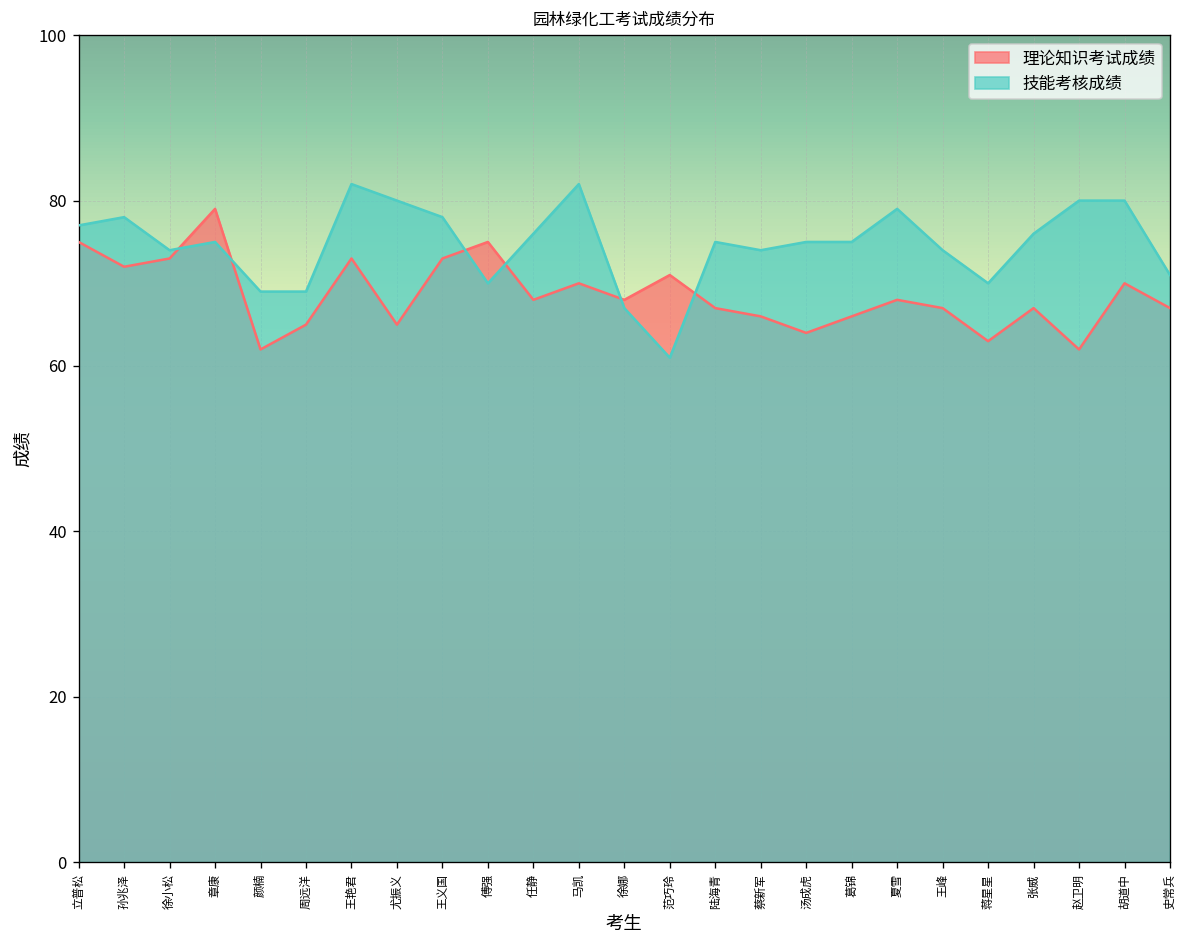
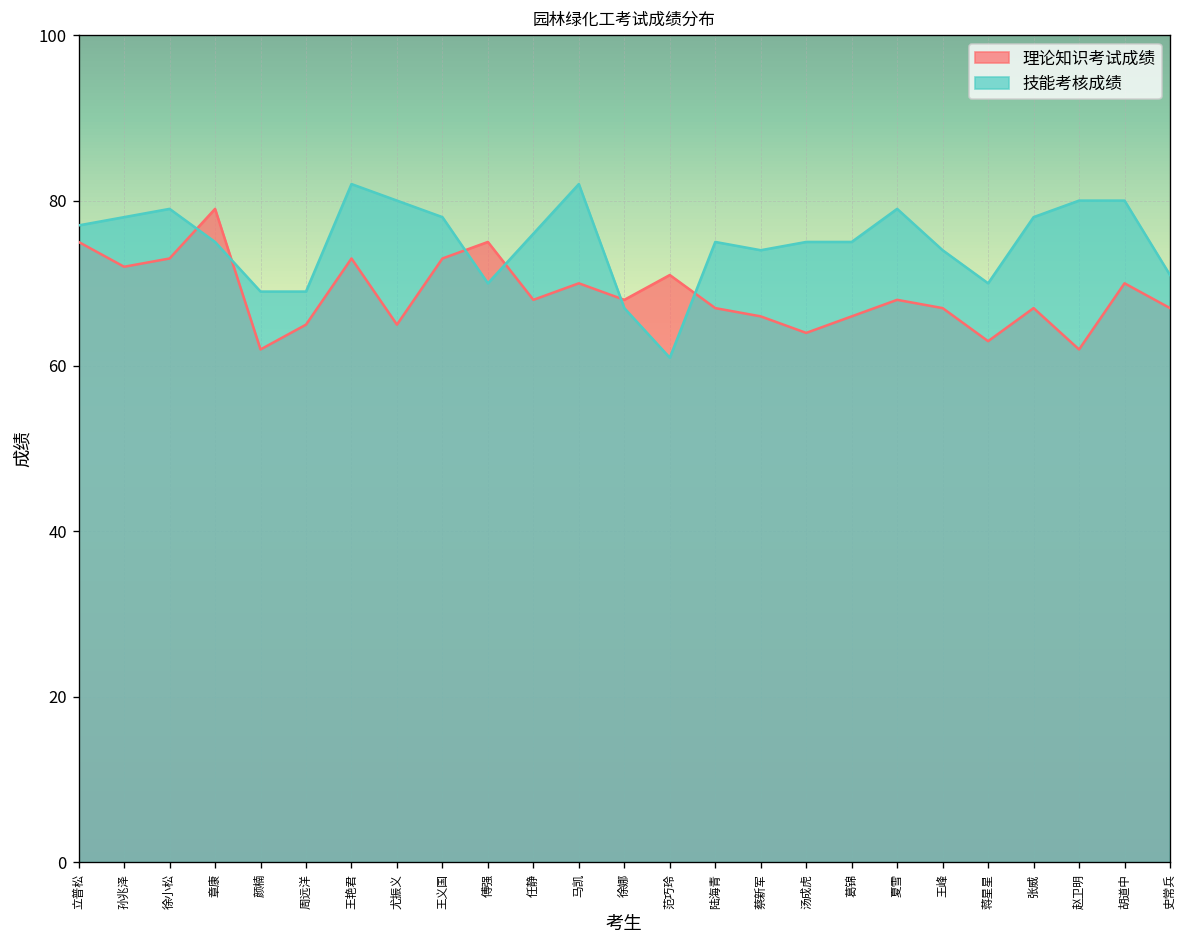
技能考核成绩, 徐小松: 74 -> 79
技能考核成绩, 张威: 76 -> 78
